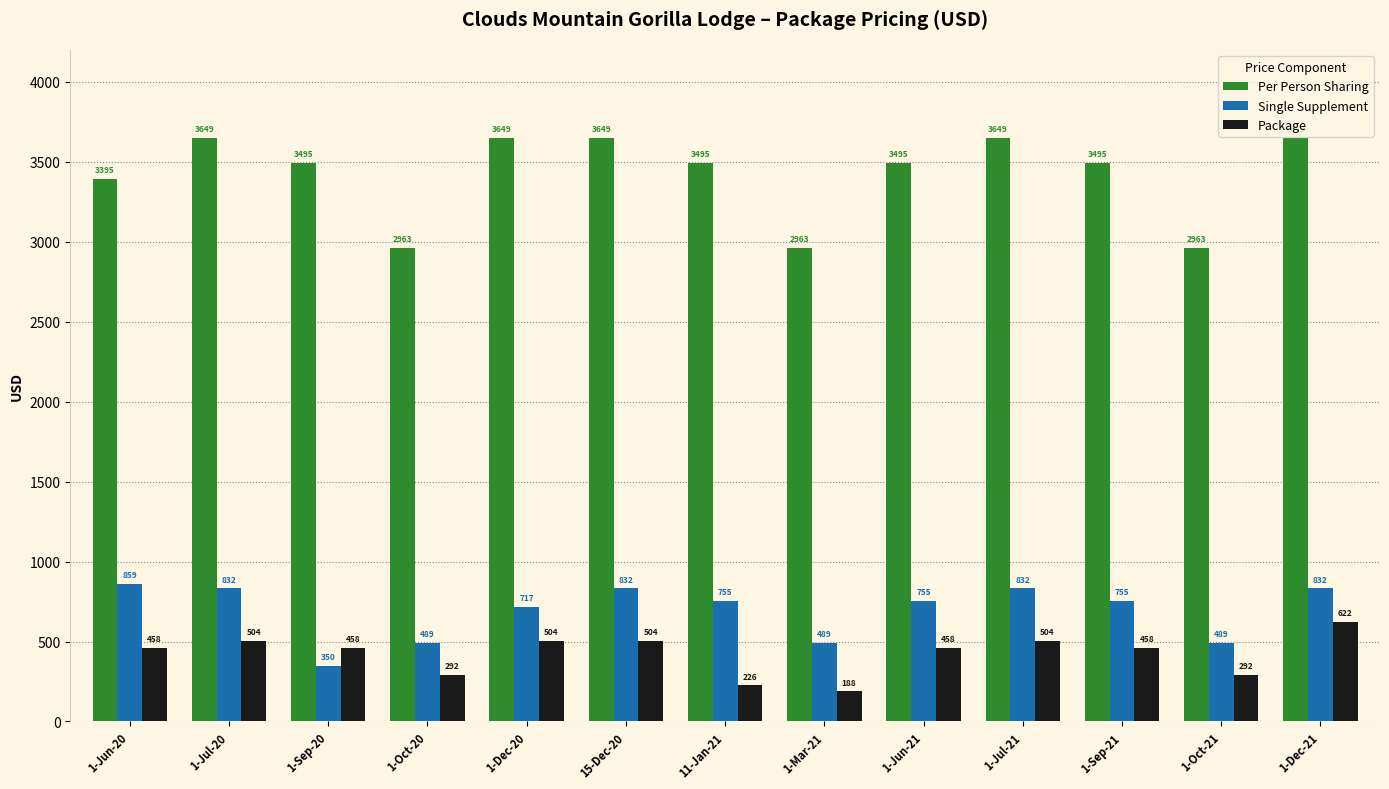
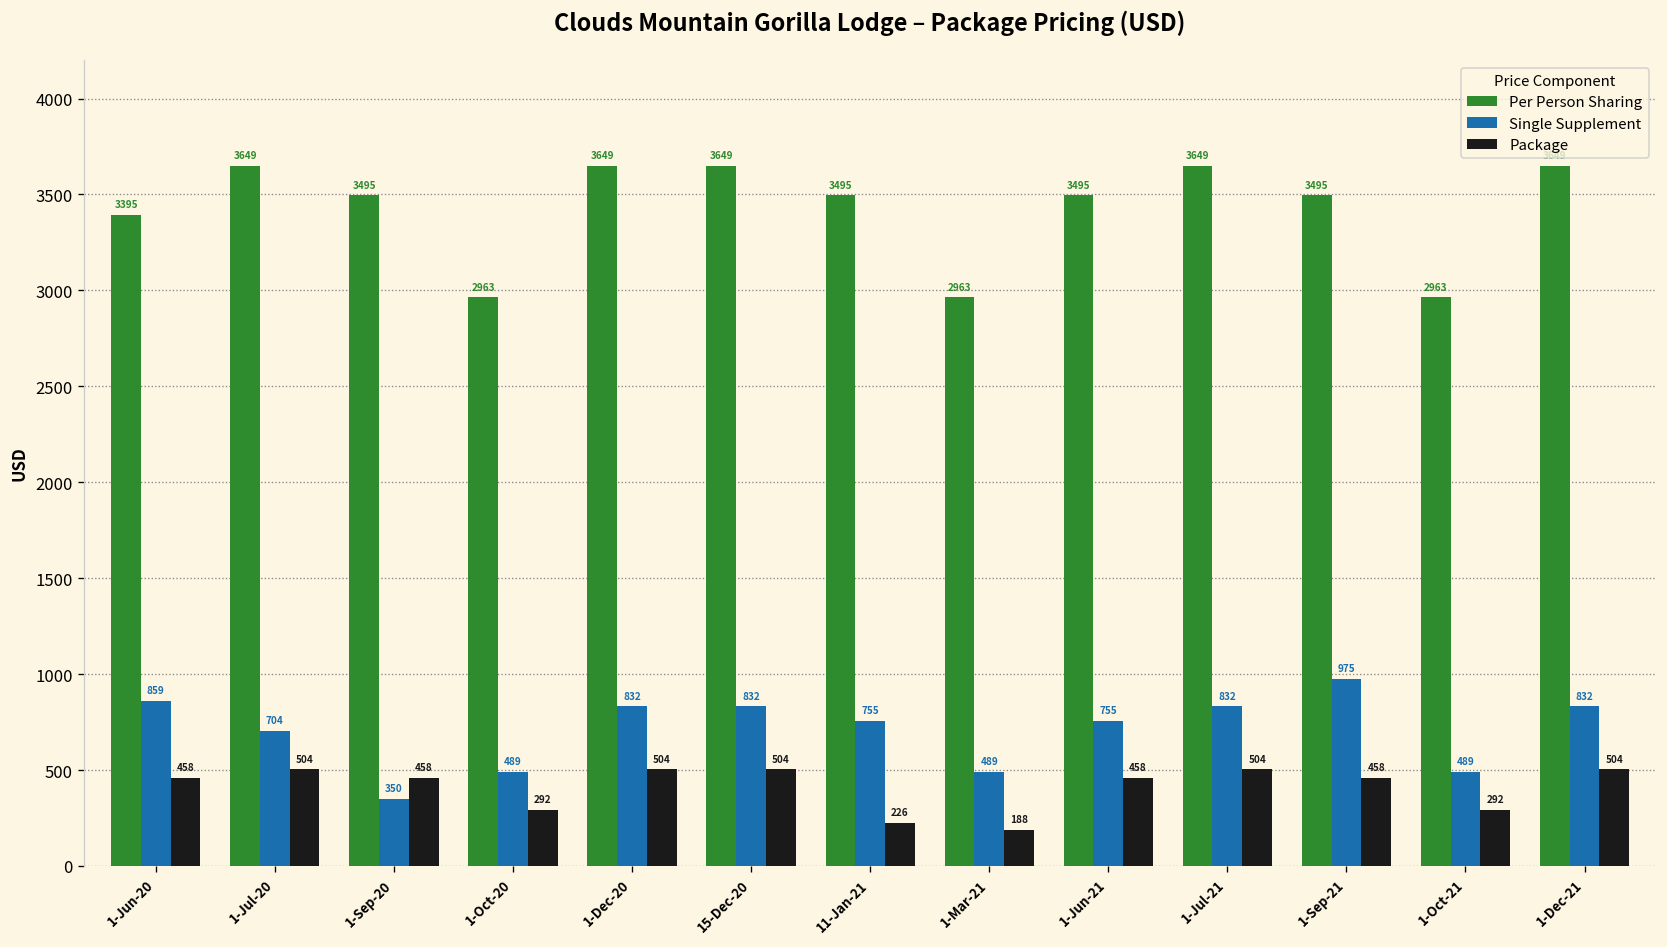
Single Supplement, 1-Jul-20: 832 -> 704
Single Supplement, 1-Dec-20: 717 -> 832
Single Supplement, 1-Sep-21: 755 -> 975
Package, 1-Dec-21: 622 -> 504
